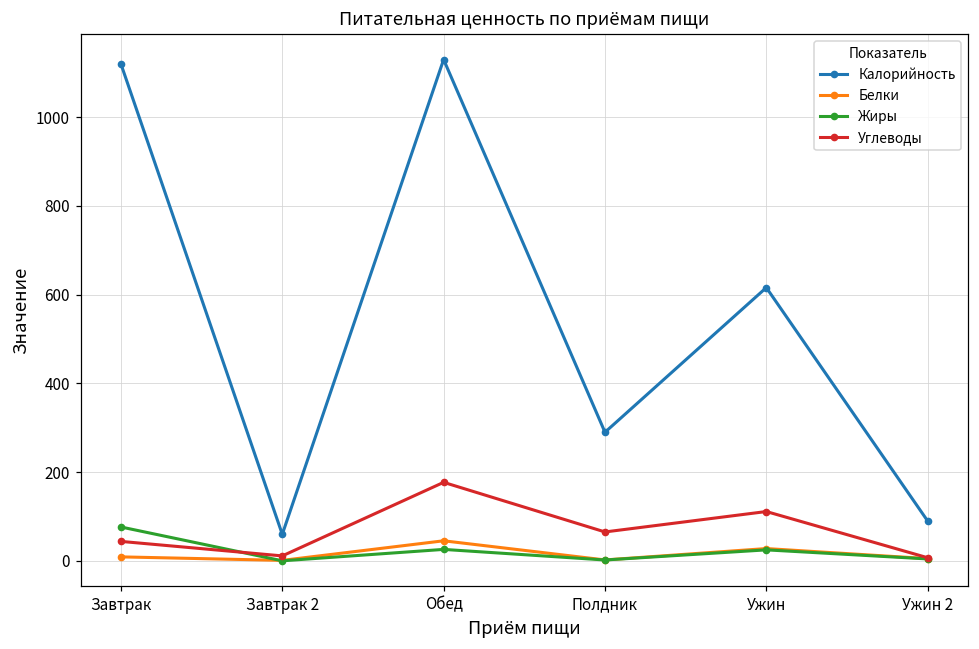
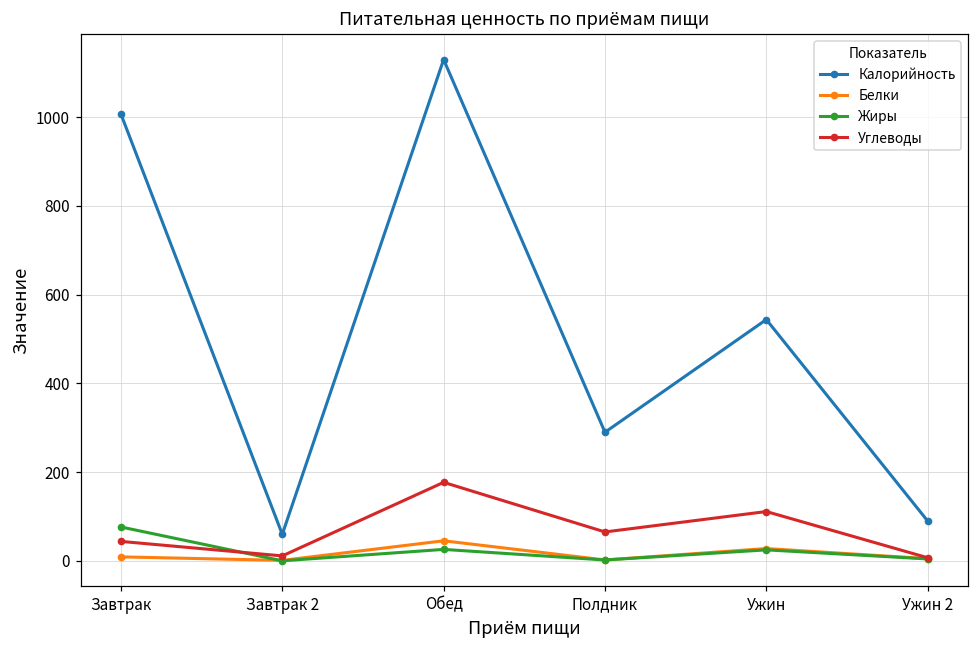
Калорийность, Завтрак: 1120 -> 1010
Калорийность, Ужин: 620 -> 540
